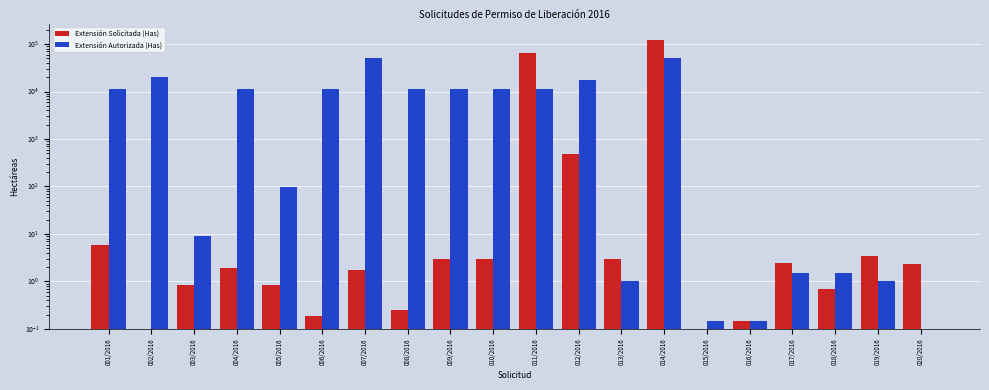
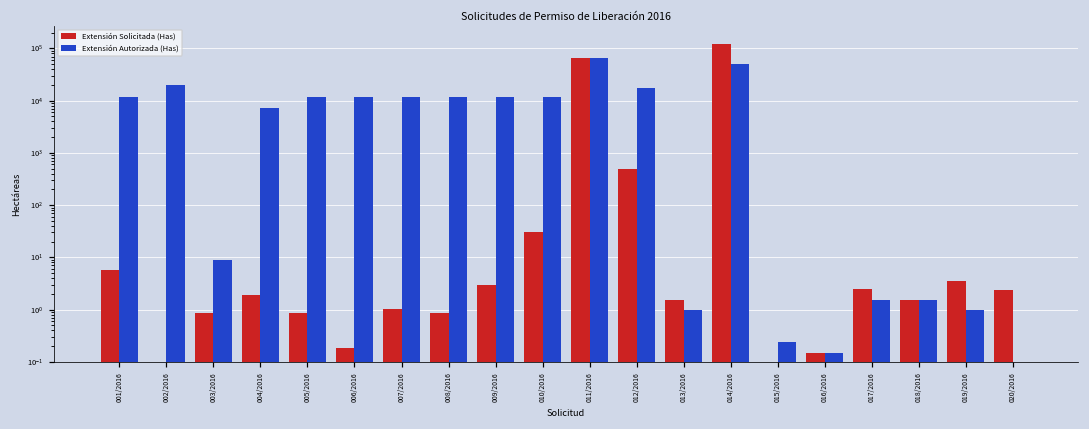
Extensión Autorizada (Has), 004/2016: 12000 -> 7000
Extensión Autorizada (Has), 005/2016: 100 -> 12000
Extensión Solicitada (Has), 007/2016: 1.8 -> 1.0
Extensión Autorizada (Has), 007/2016: 50000 -> 12000
Extensión Solicitada (Has), 008/2016: 0.2 -> 0.8
Extensión Solicitada (Has), 010/2016: 3 -> 30
Extensión Autorizada (Has), 011/2016: 12000 -> 70000
Extensión Solicitada (Has), 013/2016: 3 -> 1.5
Extensión Autorizada (Has), 015/2016: 0.15 -> 0.2
Extensión Solicitada (Has), 018/2016: 0.7 -> 1.5
